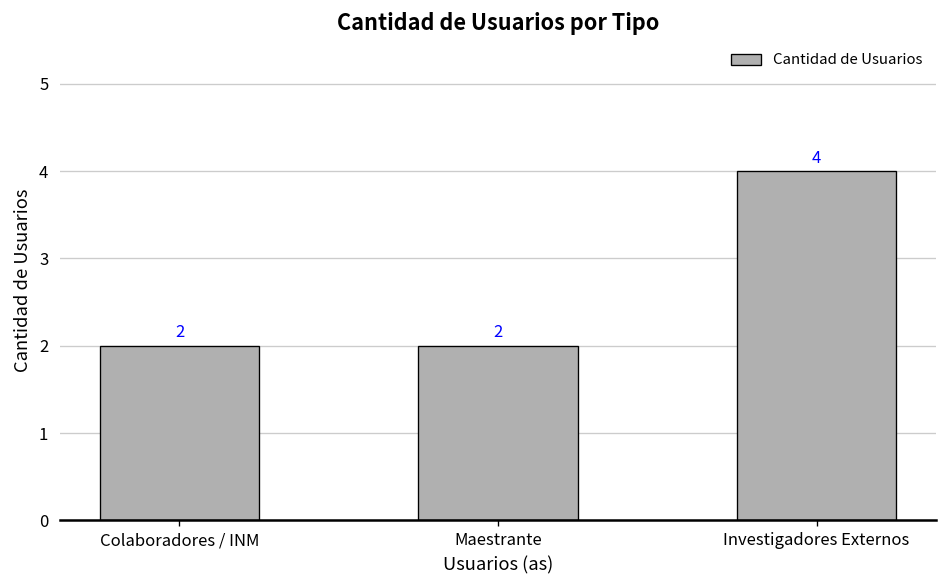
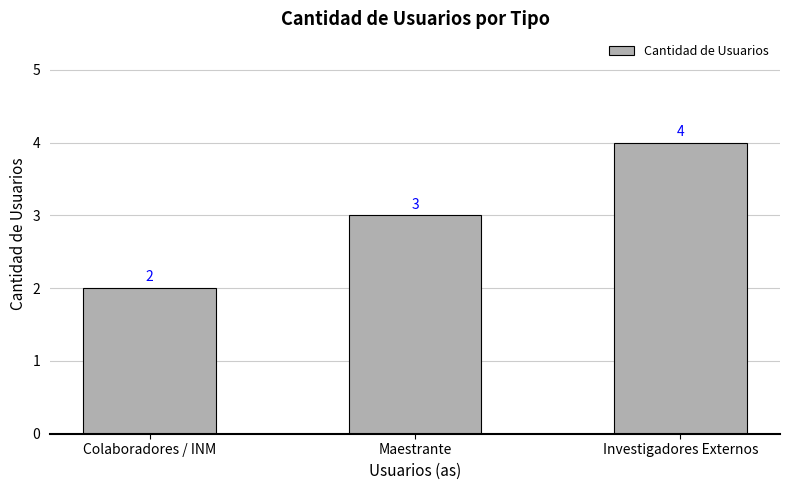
Maestrante: 2 -> 3
